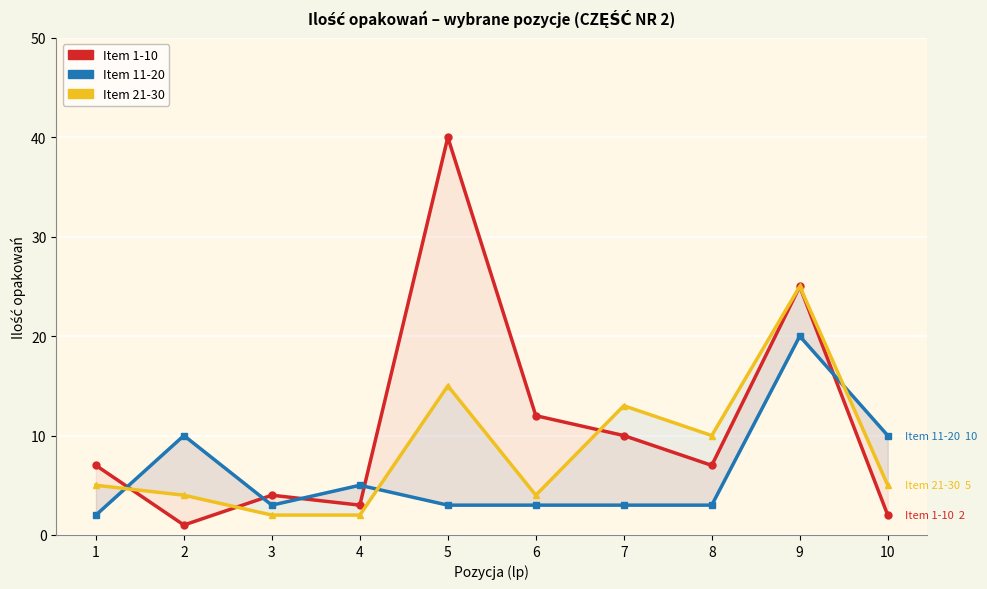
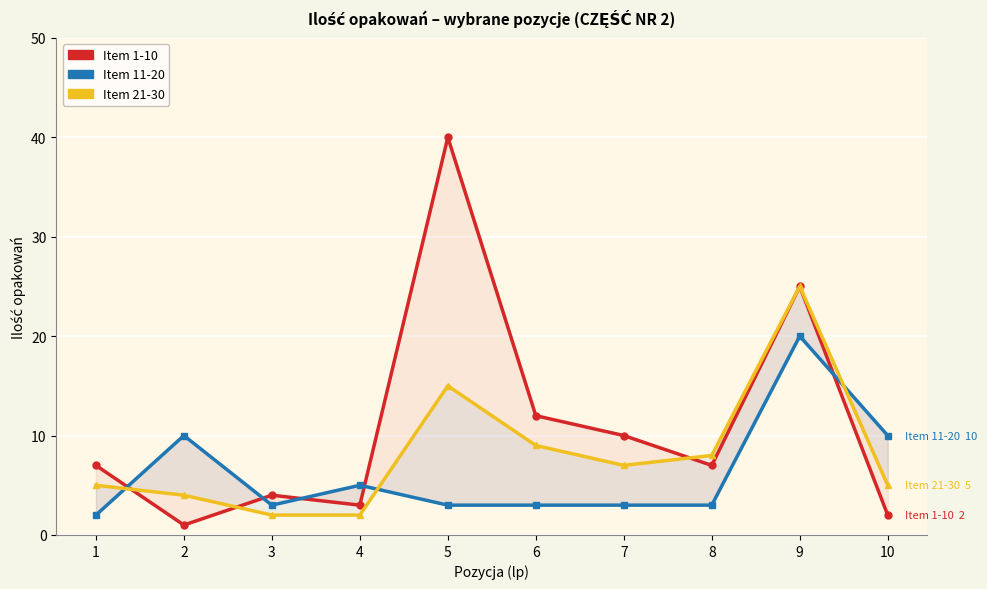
Item 21-30, 6: 4 -> 9
Item 21-30, 7: 13 -> 7
Item 21-30, 8: 10 -> 8
